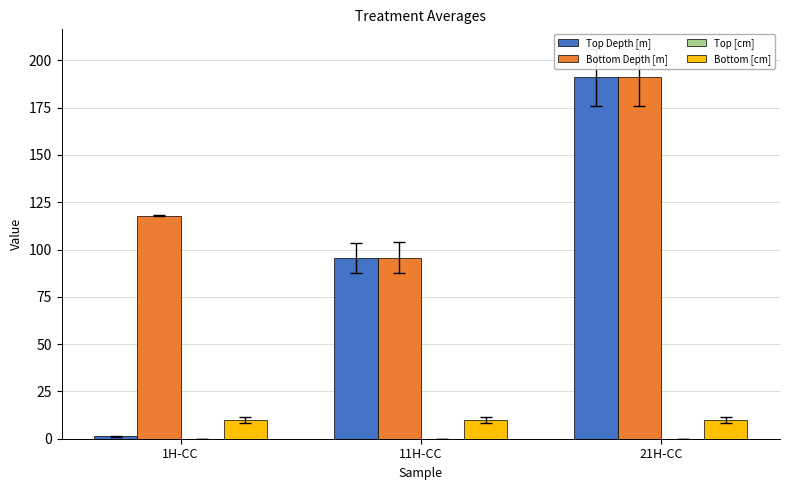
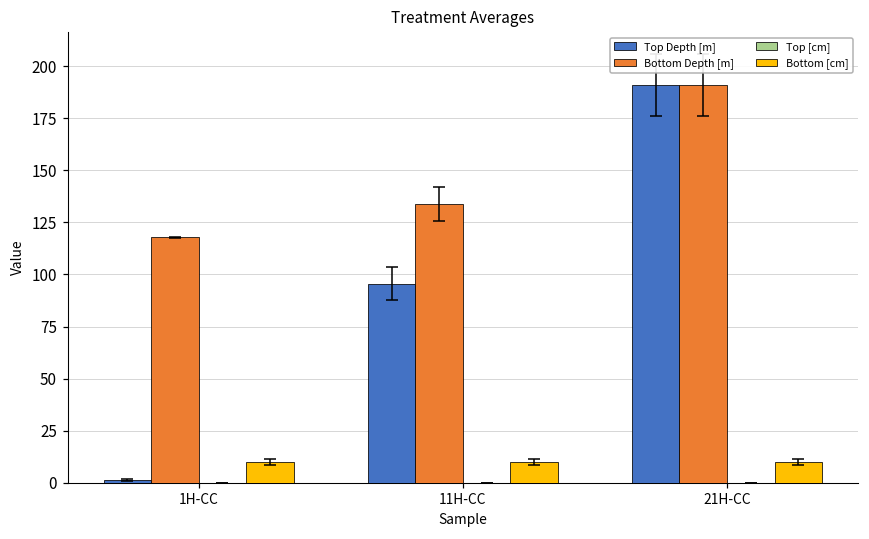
Bottom Depth [m], 11H-CC: 96 -> 134
